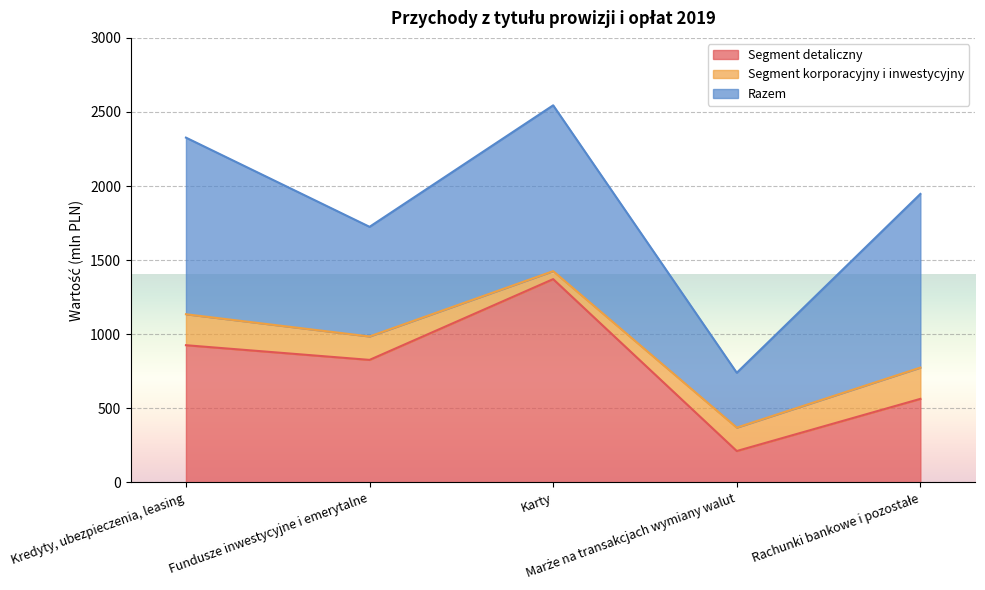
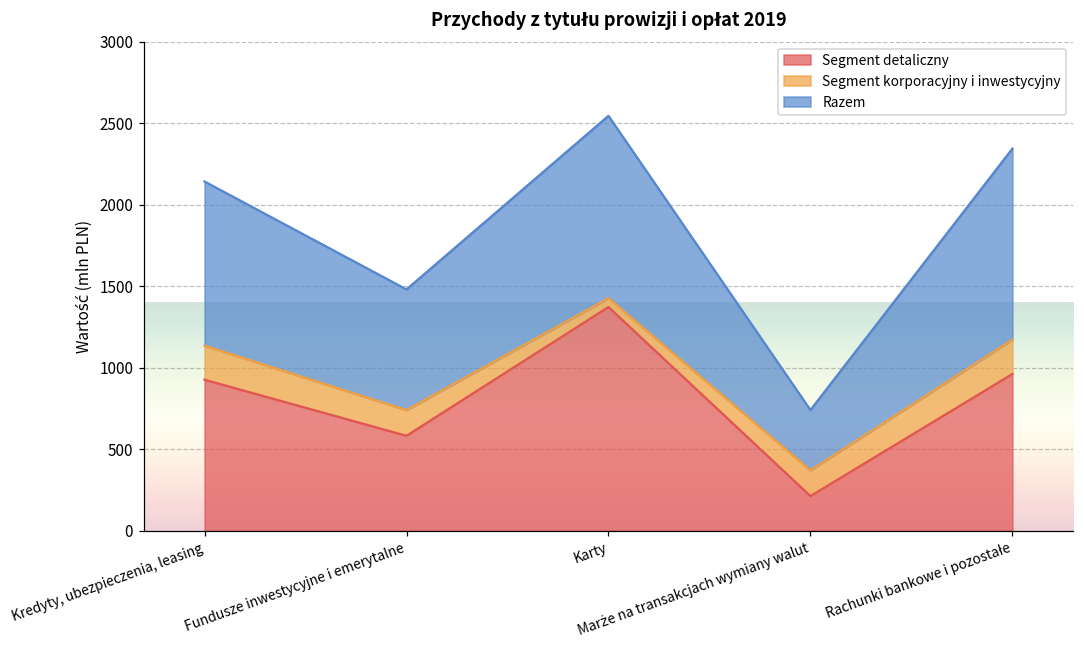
Razem, Kredyty, ubezpieczenia, leasing: 1190 -> 1010
Segment detaliczny, Fundusze inwestycyjne i emerytalne: 830 -> 580
Segment detaliczny, Rachunki bankowe i pozostałe: 560 -> 960
